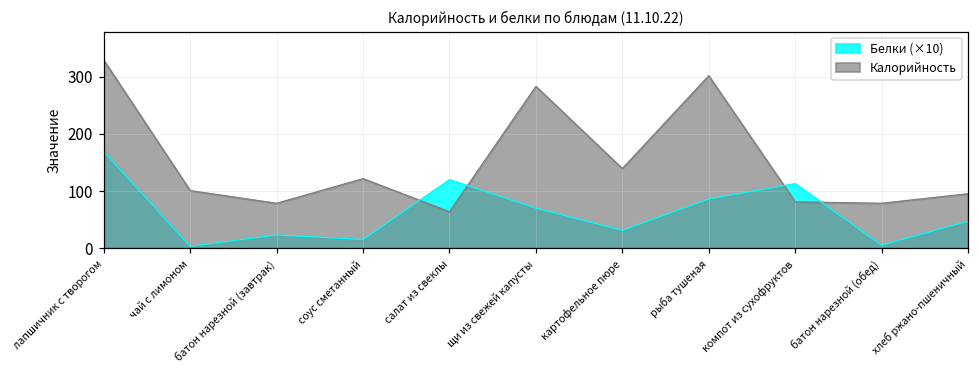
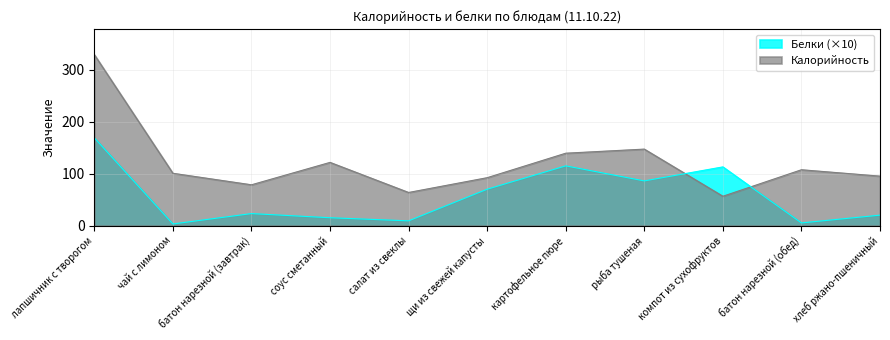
Белки (×10), салат из свеклы: 120 -> 10
Калорийность, щи из свежей капусты: 280 -> 90
Белки (×10), картофельное пюре: 30 -> 120
Калорийность, рыба тушеная: 300 -> 150
Калорийность, компот из сухофруктов: 80 -> 60
Калорийность, батон нарезной (обед): 80 -> 110
Белки (×10), хлеб ржано-пшеничный: 50 -> 20
